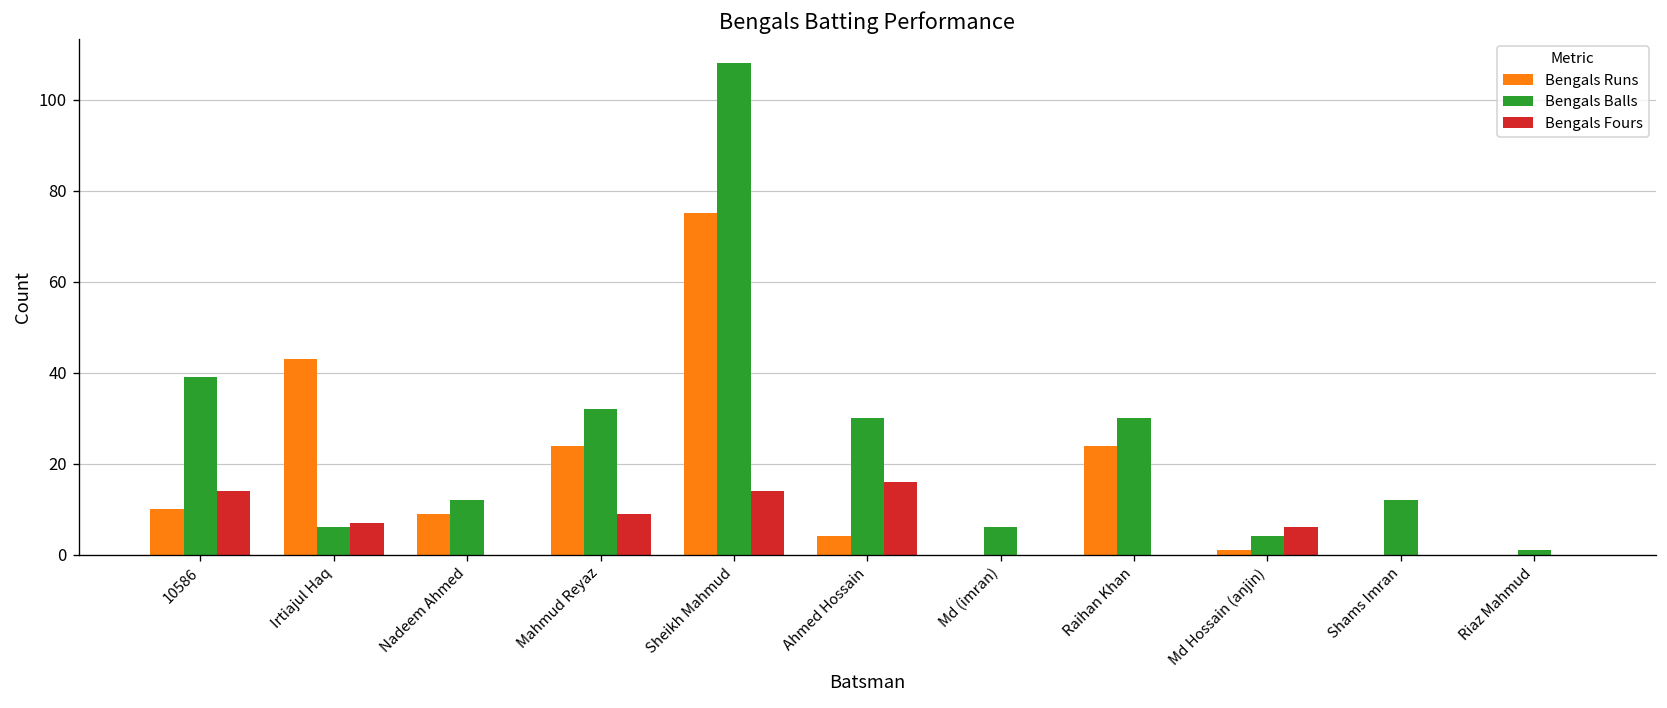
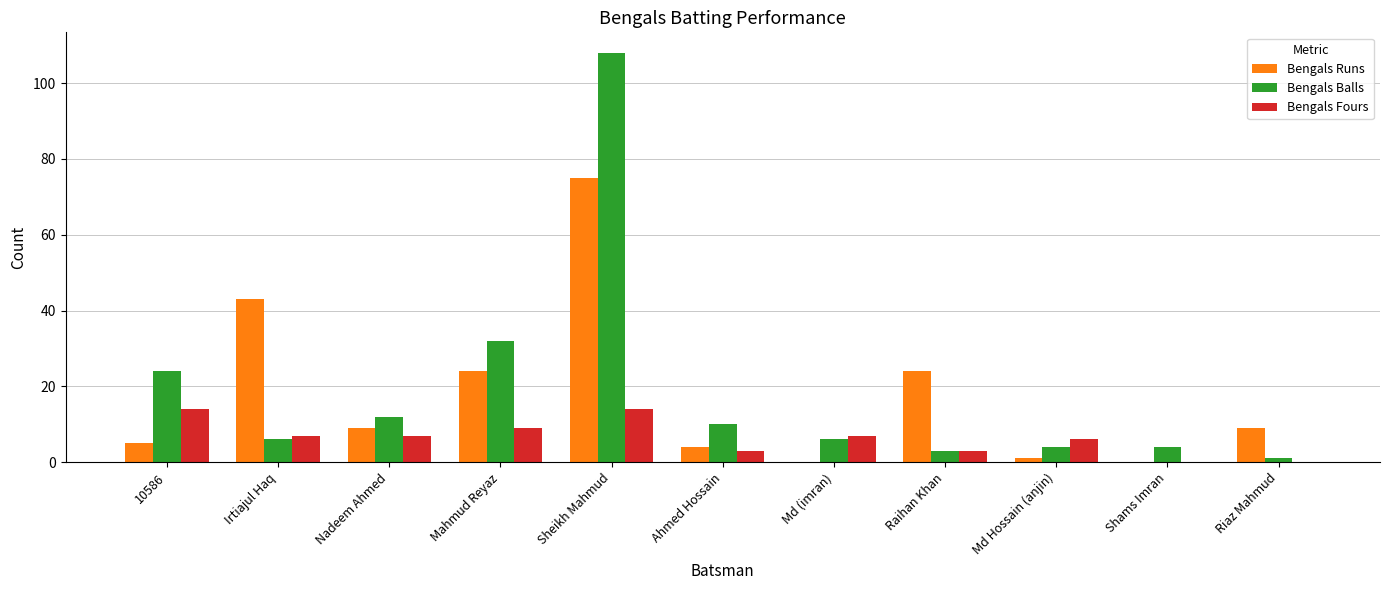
Bengals Runs, 10586: 10 -> 5
Bengals Balls, 10586: 39 -> 24
Bengals Fours, Nadeem Ahmed: 0 -> 7
Bengals Balls, Ahmed Hossain: 30 -> 10
Bengals Fours, Ahmed Hossain: 16 -> 3
Bengals Fours, Md (imran): 0 -> 7
Bengals Balls, Raihan Khan: 30 -> 3
Bengals Fours, Raihan Khan: 0 -> 3
Bengals Balls, Shams Imran: 12 -> 4
Bengals Runs, Riaz Mahmud: 0 -> 9
